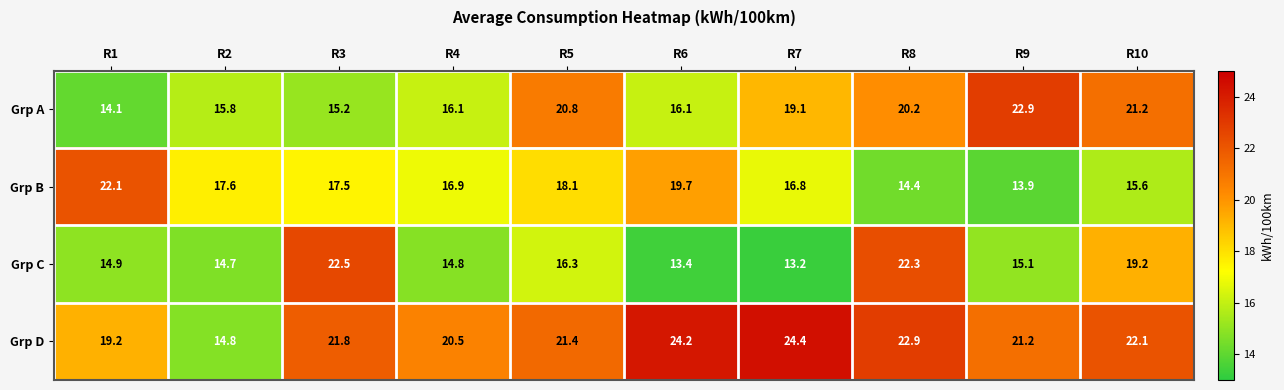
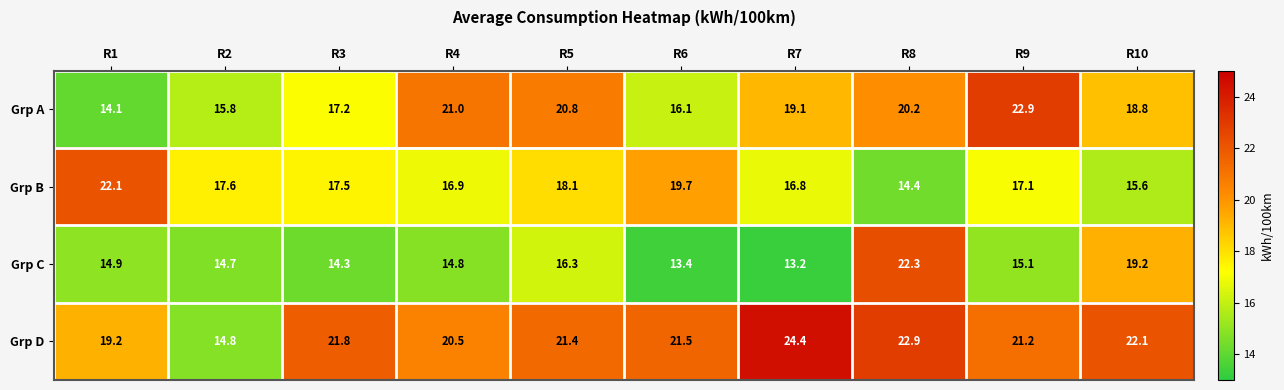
Grp A, R3: 15.2 -> 17.2
Grp A, R4: 16.1 -> 21.0
Grp A, R10: 21.2 -> 18.8
Grp B, R9: 13.9 -> 17.1
Grp C, R3: 22.5 -> 14.3
Grp D, R6: 24.2 -> 21.5
